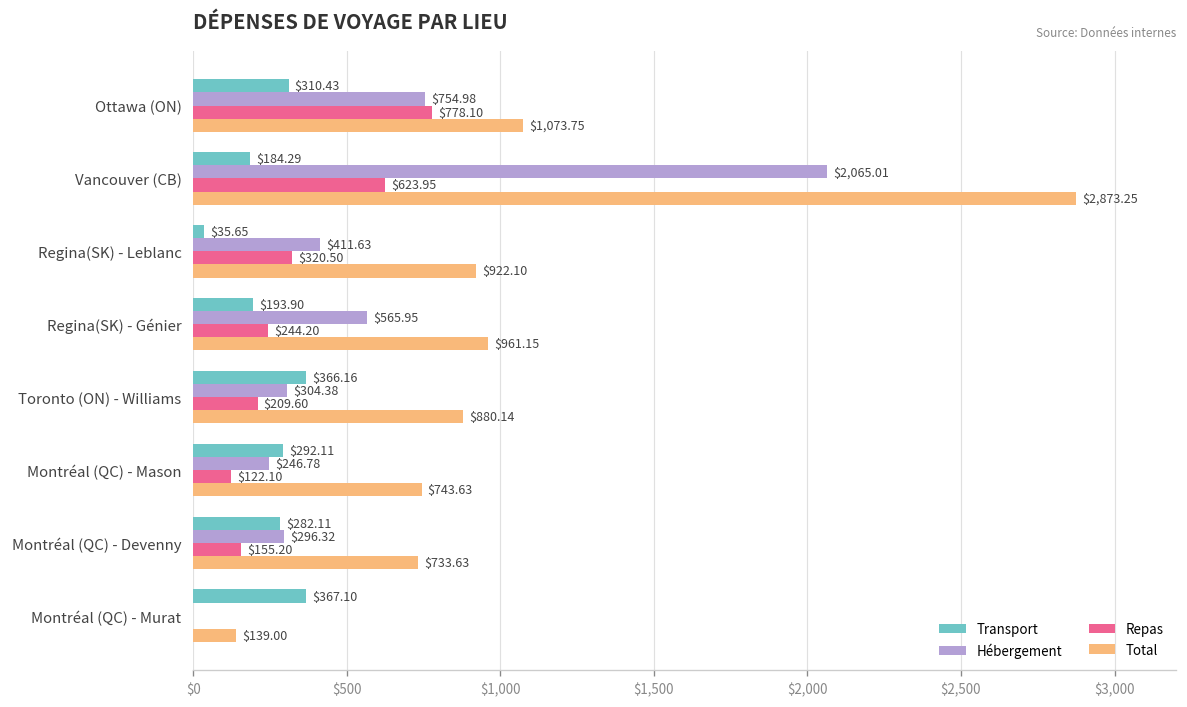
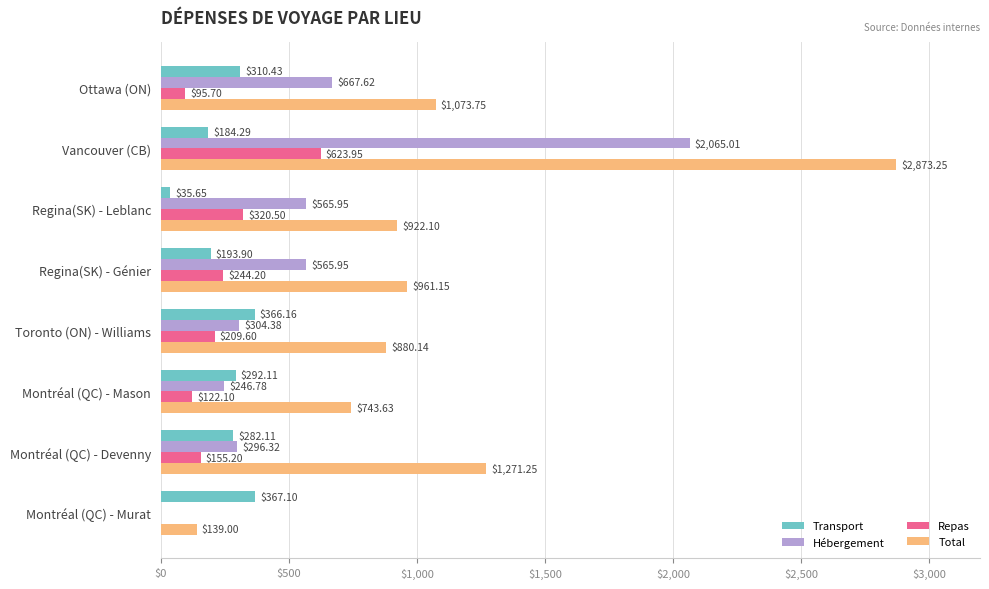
Hébergement, Ottawa (ON): $754.98 -> $667.62
Repas, Ottawa (ON): $778.10 -> $95.70
Hébergement, Regina(SK) - Leblanc: $411.63 -> $565.95
Total, Montréal (QC) - Devenny: $733.63 -> $1,271.25
